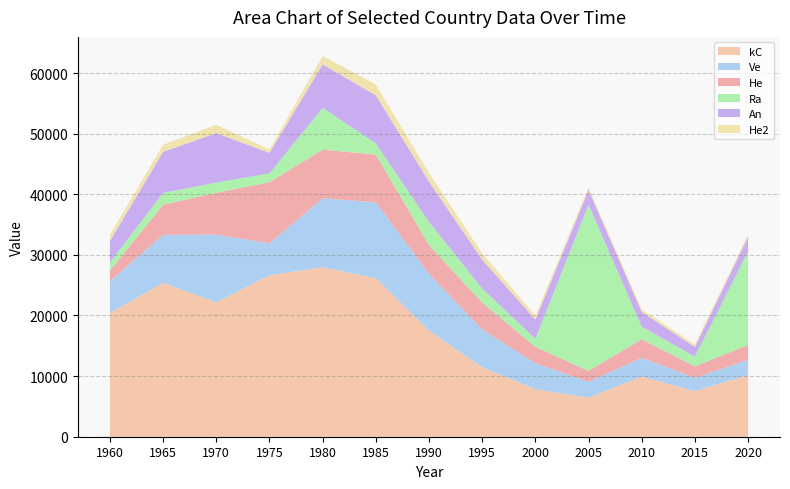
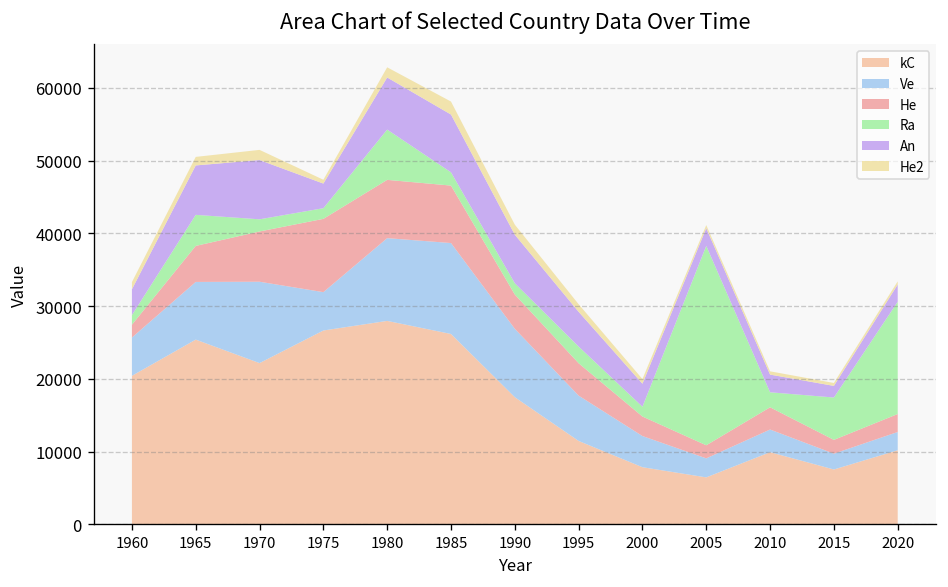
Ra, 1965: 2000 -> 4000
Ra, 1990: 4000 -> 2000
Ra, 2015: 2000 -> 6000
